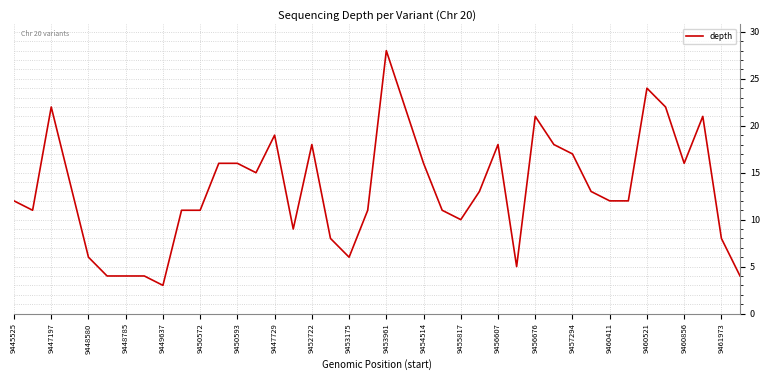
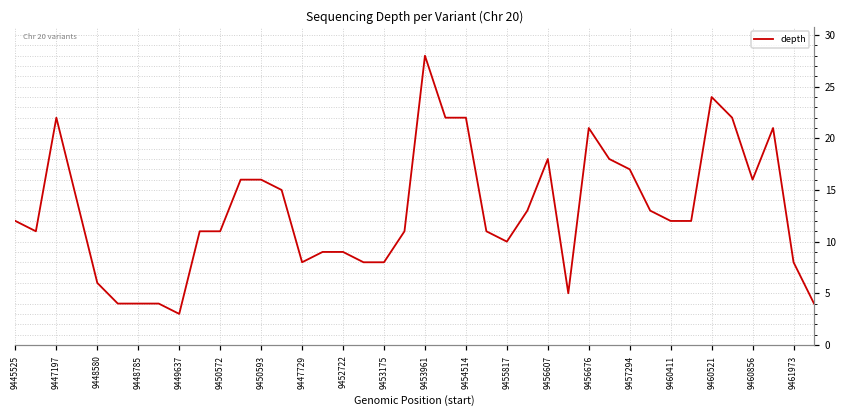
9447729: 19 -> 8
9452722: 18 -> 9
9453175: 6 -> 8
9454514: 16 -> 22
